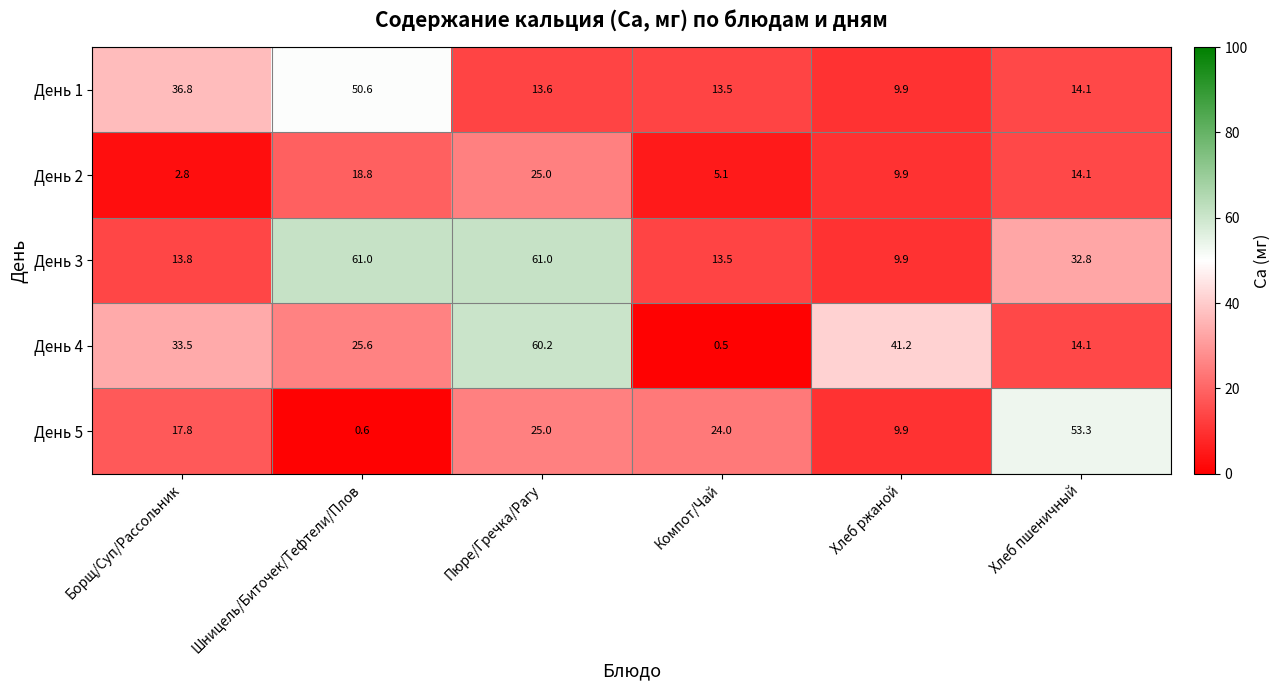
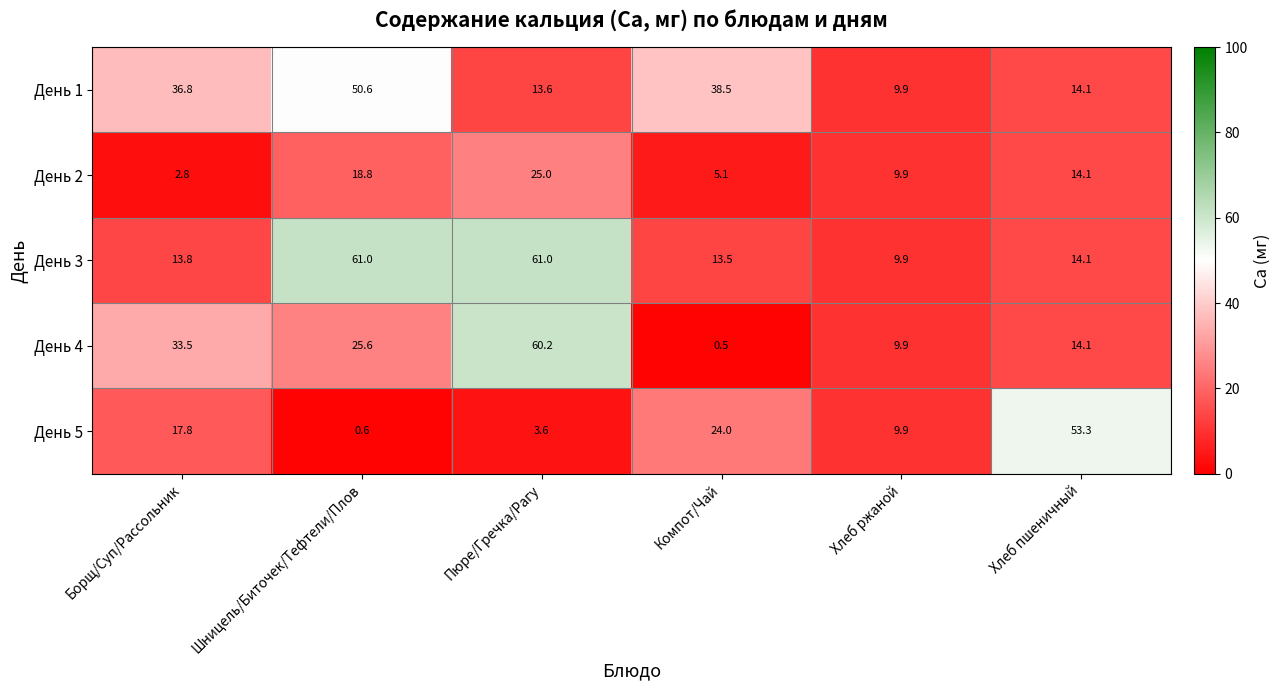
День 1, Компот/Чай: 13.5 -> 38.5
День 3, Хлеб пшеничный: 32.8 -> 14.1
День 4, Хлеб ржаной: 41.2 -> 9.9
День 5, Пюре/Гречка/Рагу: 25.0 -> 3.6
